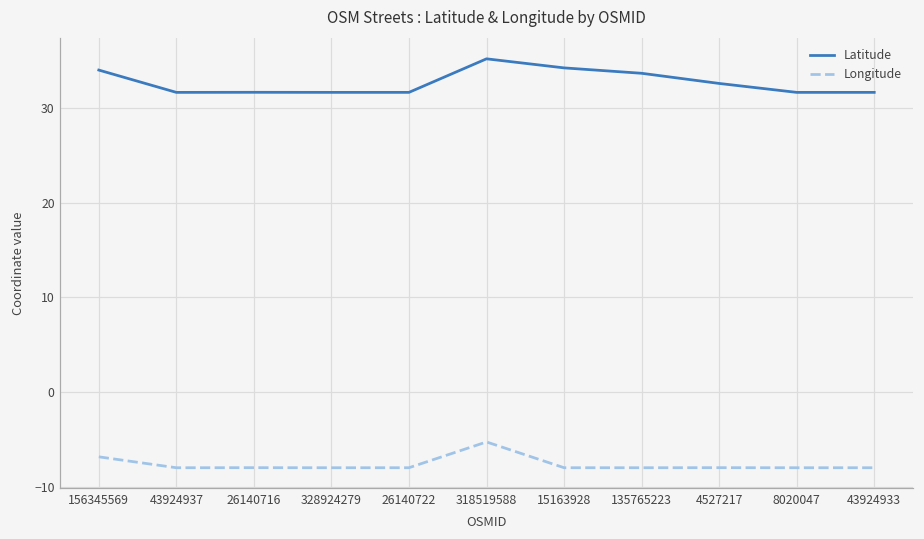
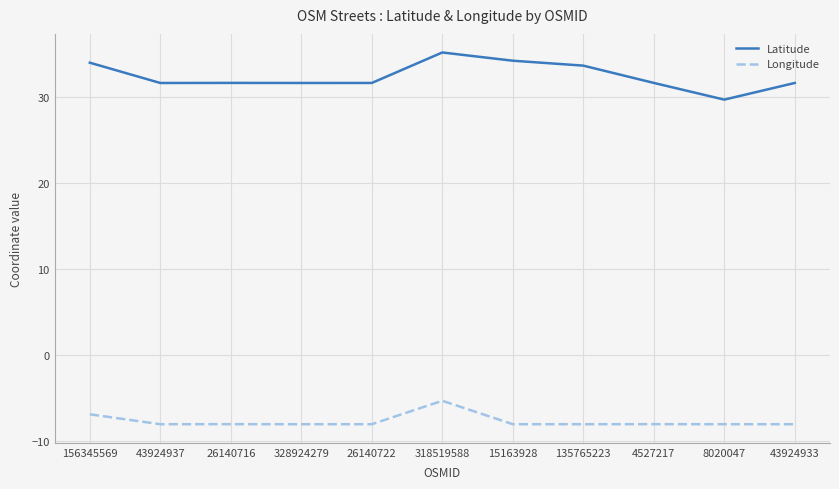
Latitude, 4527217: 33 -> 32
Latitude, 8020047: 32 -> 30
